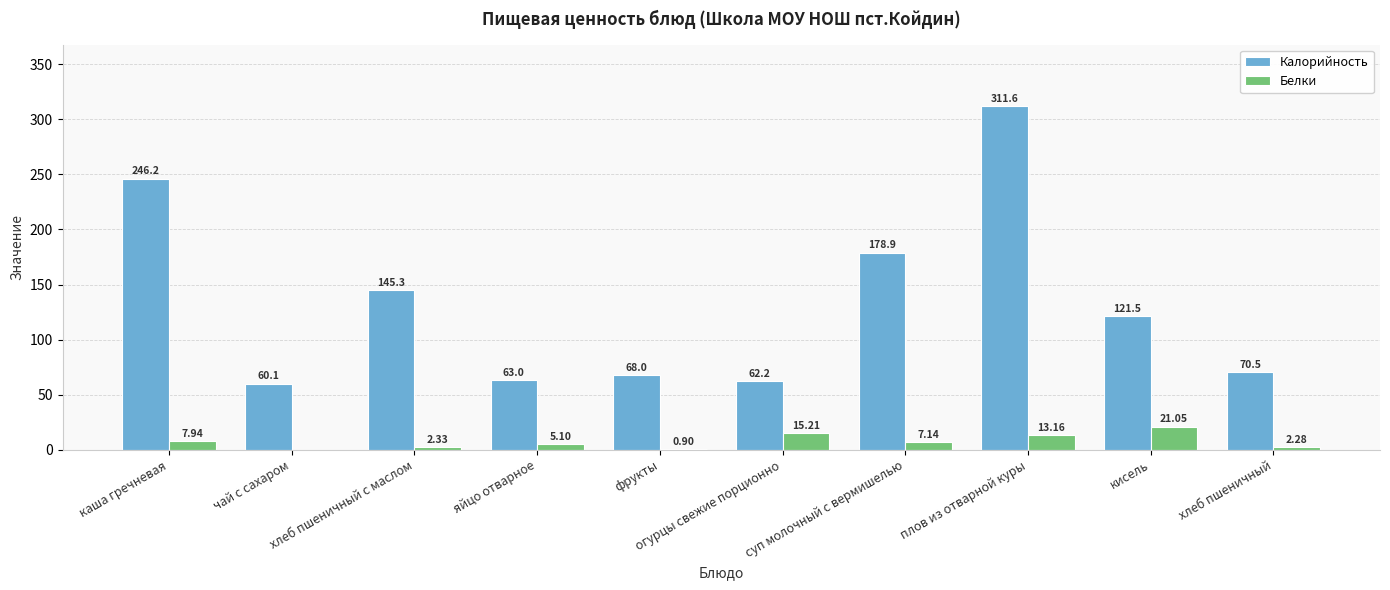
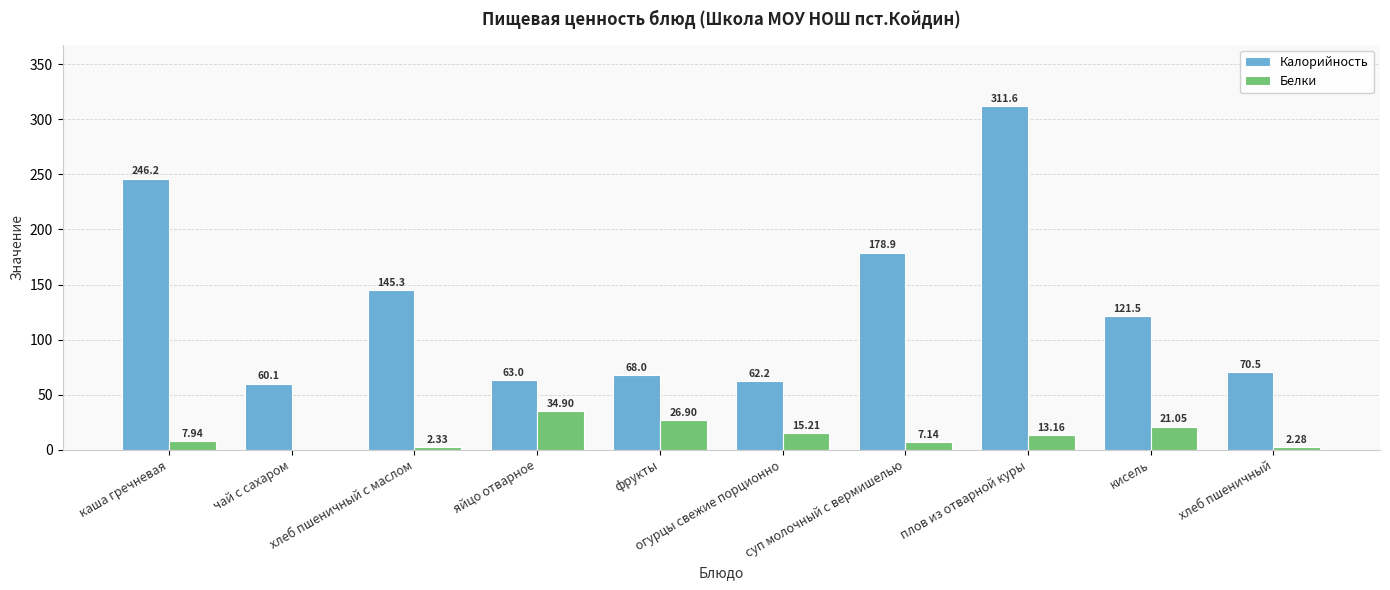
Белки, яйцо отварное: 5.10 -> 34.90
Белки, фрукты: 0.90 -> 26.90
